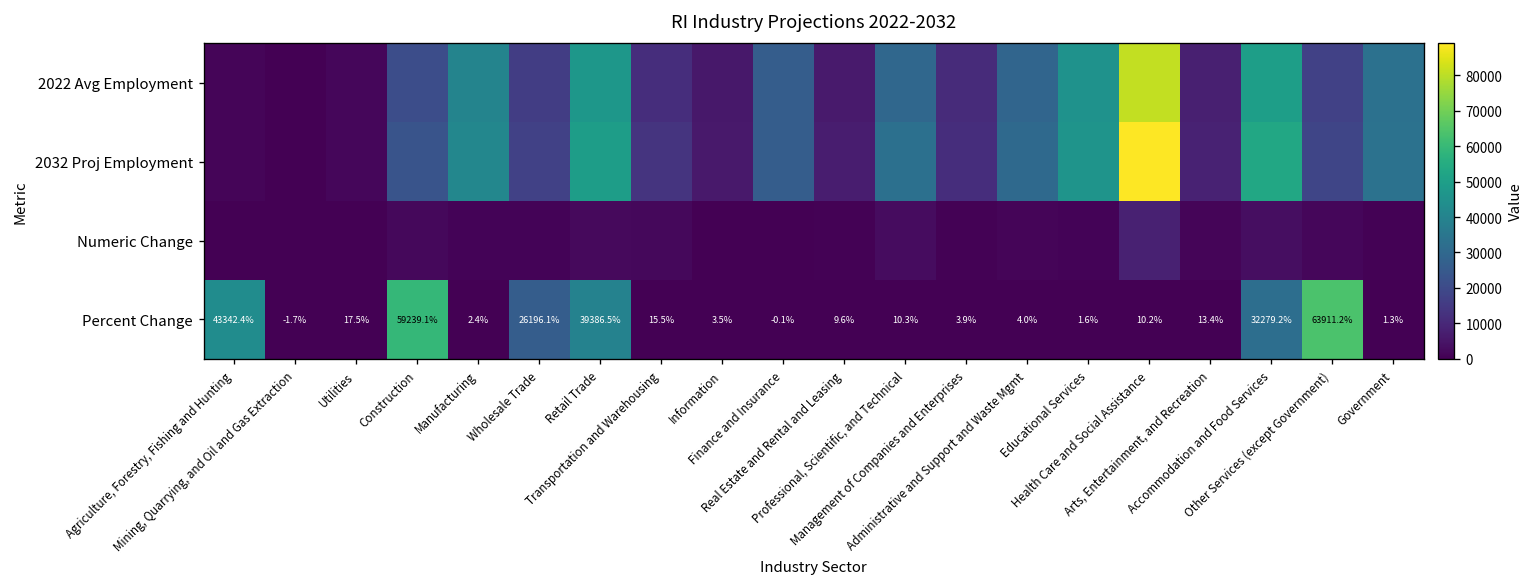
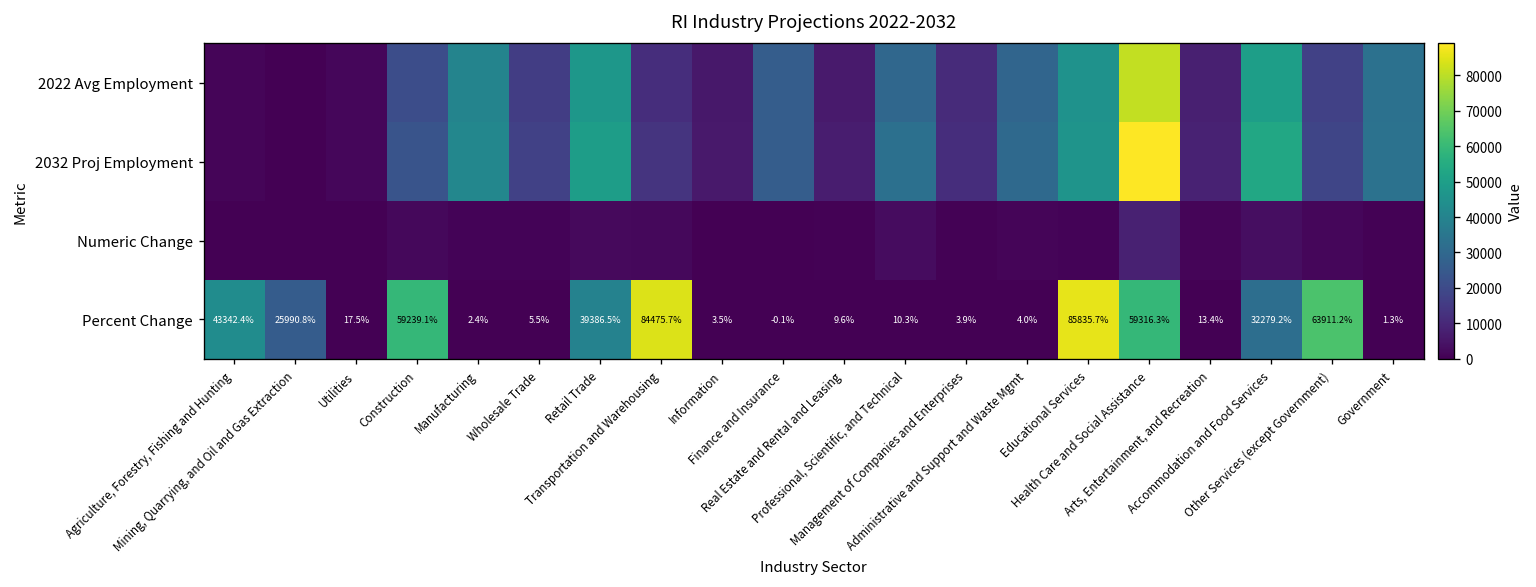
Percent Change, Mining, Quarrying, and Oil and Gas Extraction: -1.7% -> 25990.8%
Percent Change, Wholesale Trade: 26196.1% -> 5.5%
Percent Change, Transportation and Warehousing: 15.5% -> 84475.7%
Percent Change, Educational Services: 1.6% -> 85835.7%
Percent Change, Health Care and Social Assistance: 10.2% -> 59316.3%
